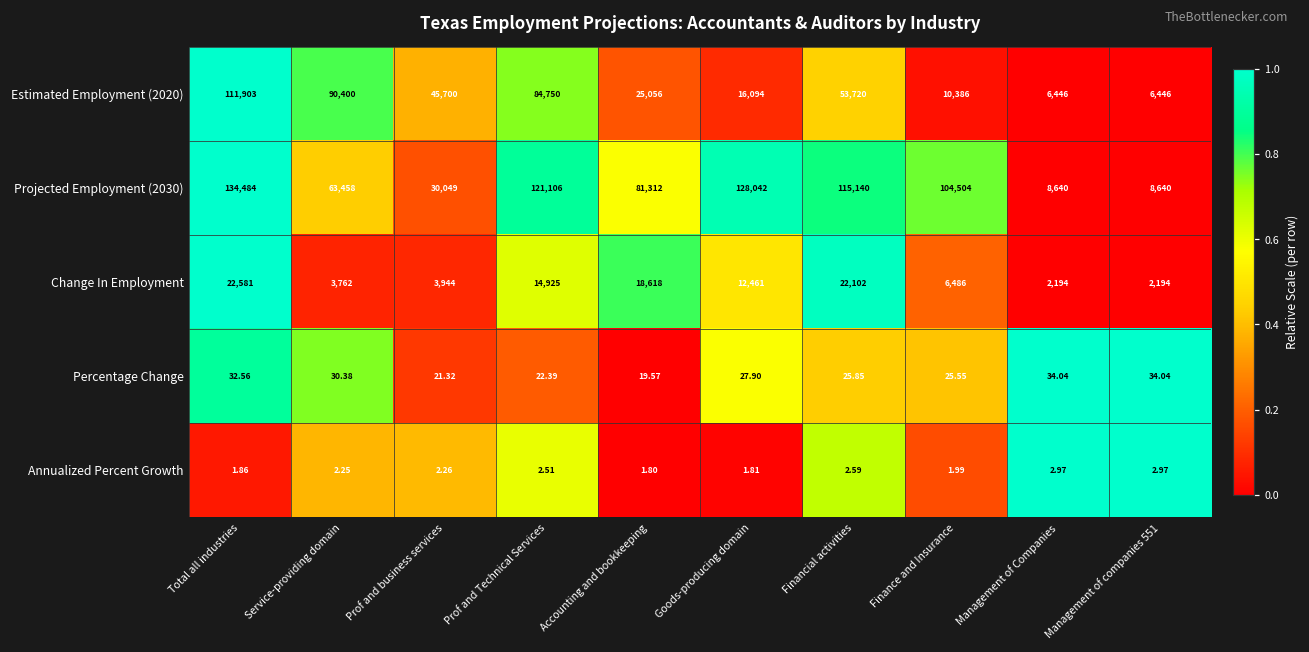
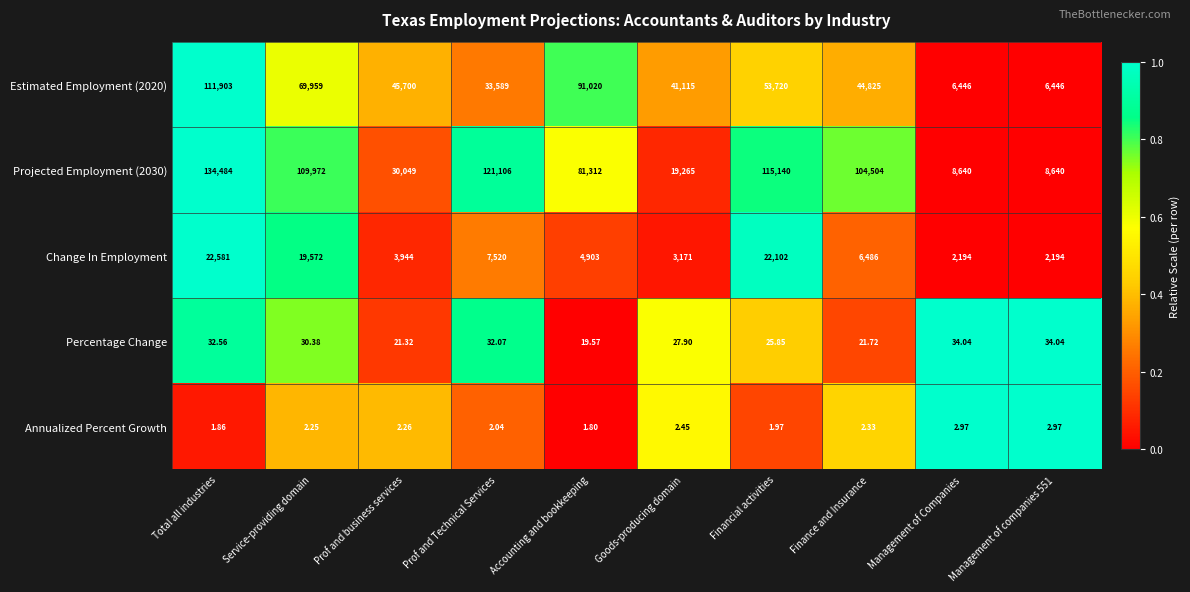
Estimated Employment (2020), Service-providing domain: 90,400 -> 69,959
Estimated Employment (2020), Prof and Technical Services: 84,750 -> 33,589
Estimated Employment (2020), Accounting and bookkeeping: 25,056 -> 91,020
Estimated Employment (2020), Goods-producing domain: 16,094 -> 41,115
Estimated Employment (2020), Finance and Insurance: 10,386 -> 44,825
Projected Employment (2030), Service-providing domain: 63,458 -> 109,972
Projected Employment (2030), Goods-producing domain: 128,042 -> 19,265
Change In Employment, Service-providing domain: 3,762 -> 19,572
Change In Employment, Prof and Technical Services: 14,925 -> 7,520
Change In Employment, Accounting and bookkeeping: 18,618 -> 4,903
Change In Employment, Goods-producing domain: 12,461 -> 3,171
Percentage Change, Prof and Technical Services: 22.39 -> 32.07
Percentage Change, Finance and Insurance: 25.55 -> 21.72
Annualized Percent Growth, Prof and Technical Services: 2.51 -> 2.04
Annualized Percent Growth, Goods-producing domain: 1.81 -> 2.45
Annualized Percent Growth, Financial activities: 2.59 -> 1.97
Annualized Percent Growth, Finance and Insurance: 1.99 -> 2.33
